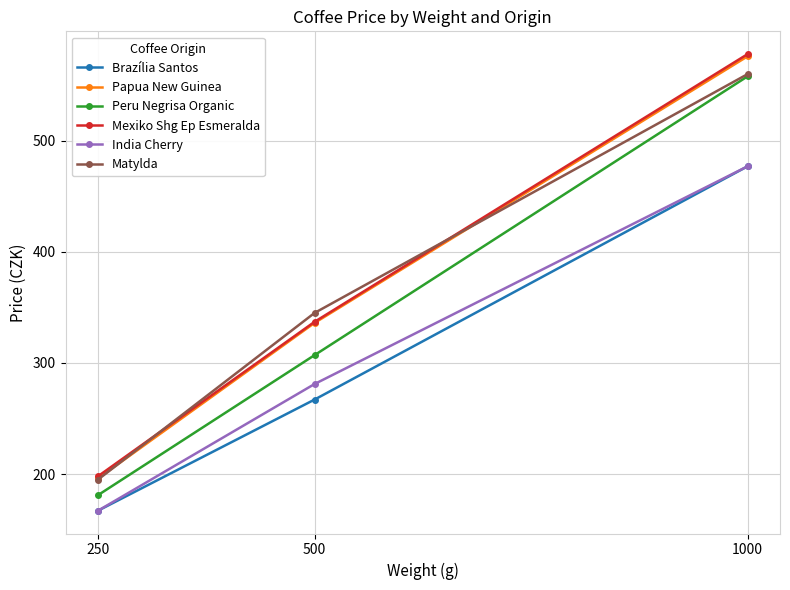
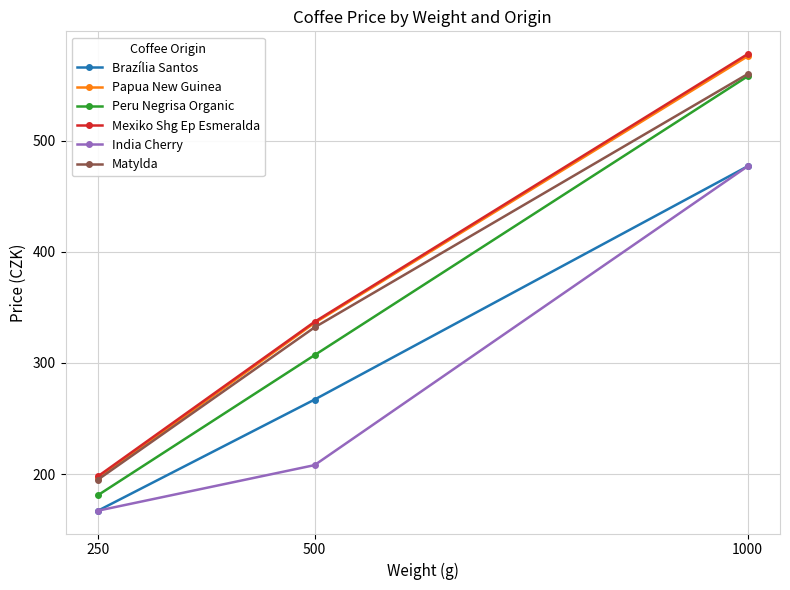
India Cherry, 500: 281 -> 208
Matylda, 500: 345 -> 332
